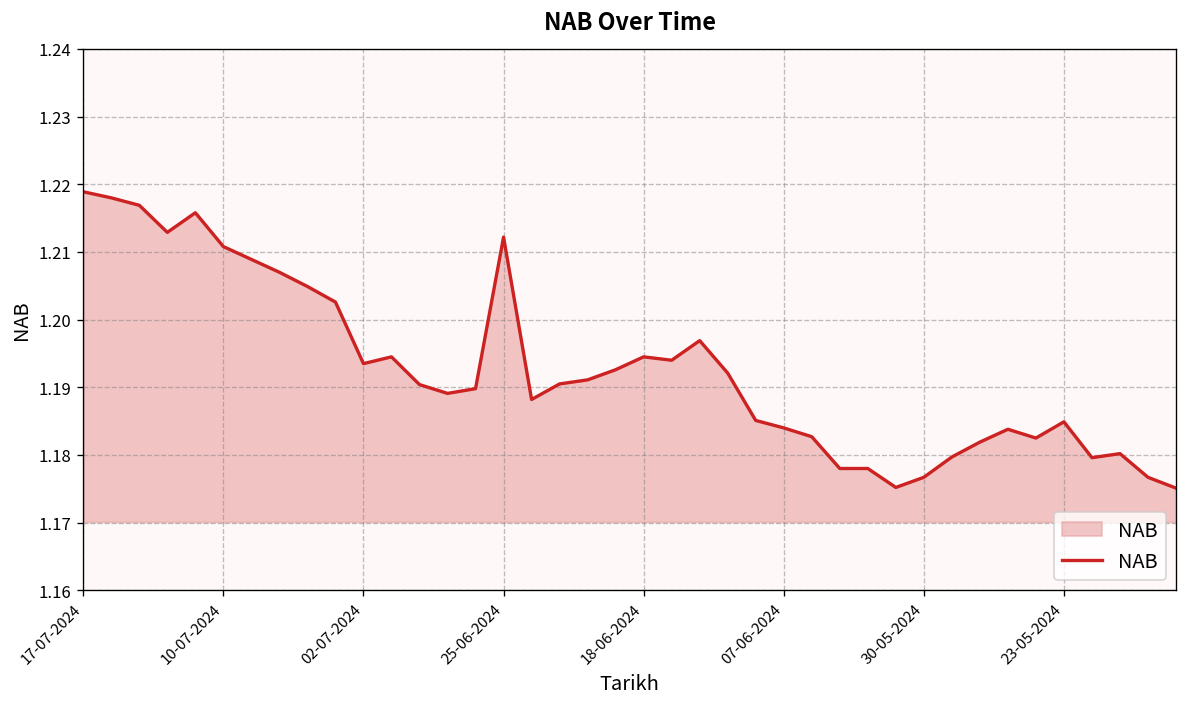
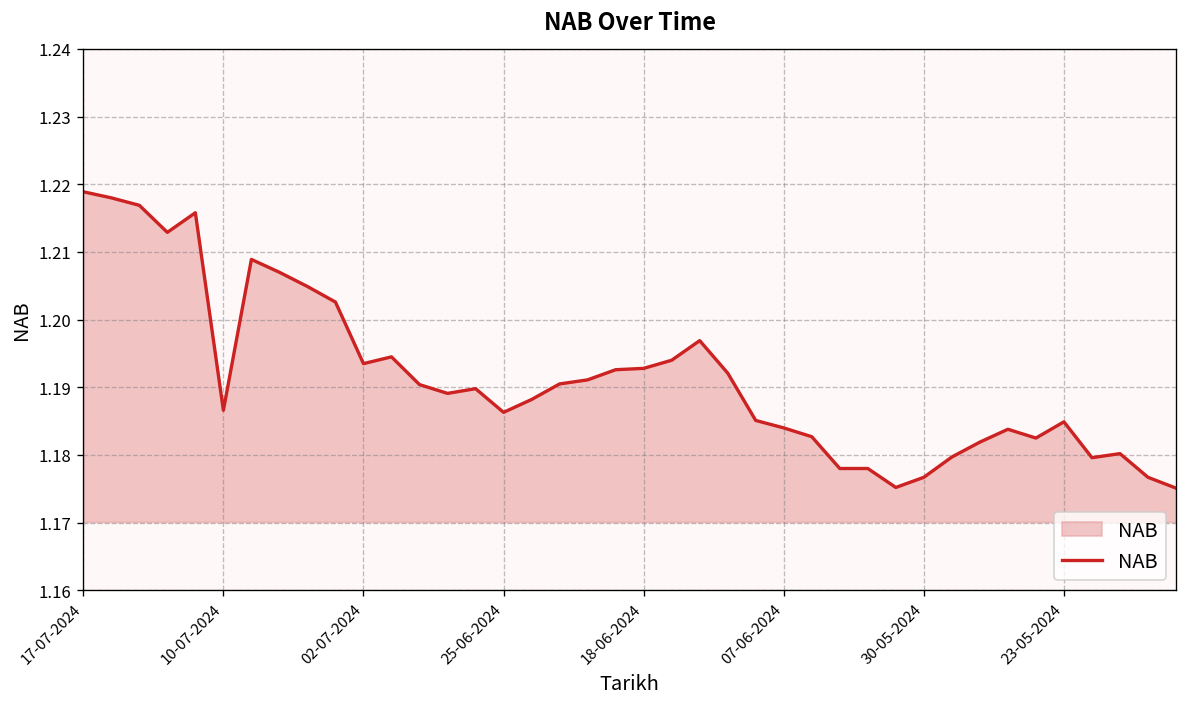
10-07-2024: 1.211 -> 1.187
25-06-2024: 1.212 -> 1.186
18-06-2024: 1.195 -> 1.193
